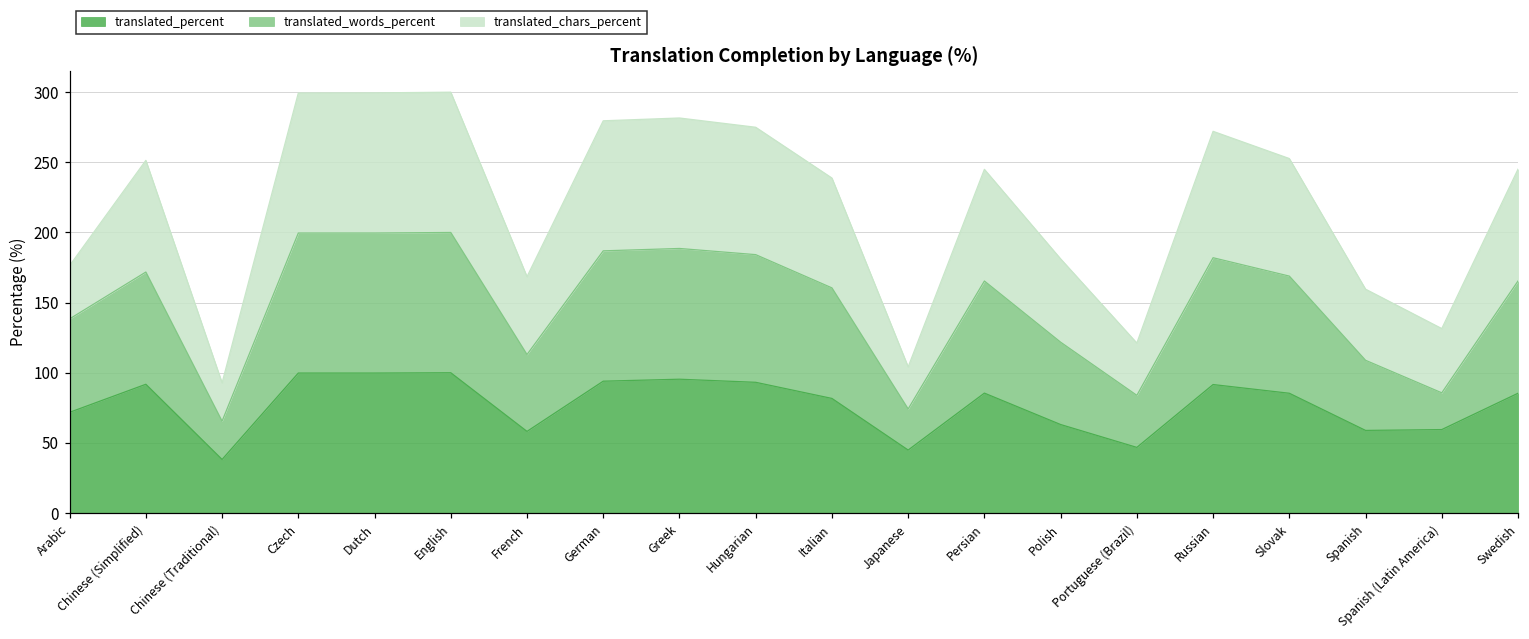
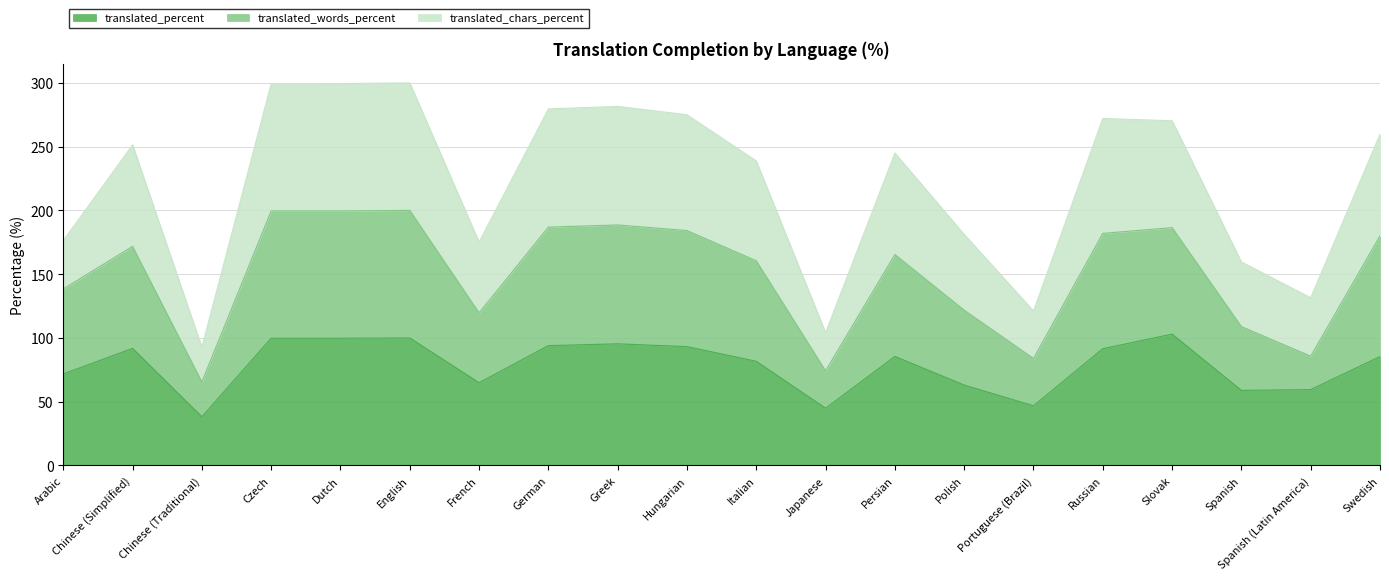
translated_percent, French: 58 -> 65
translated_percent, Slovak: 85 -> 103
translated_words_percent, Swedish: 80 -> 95
